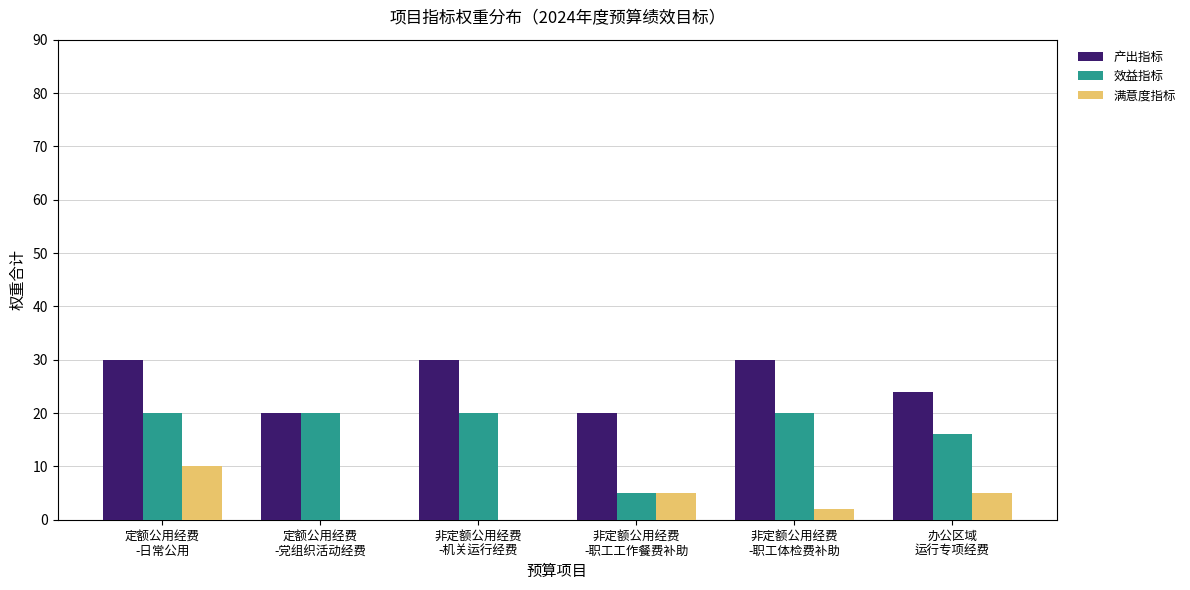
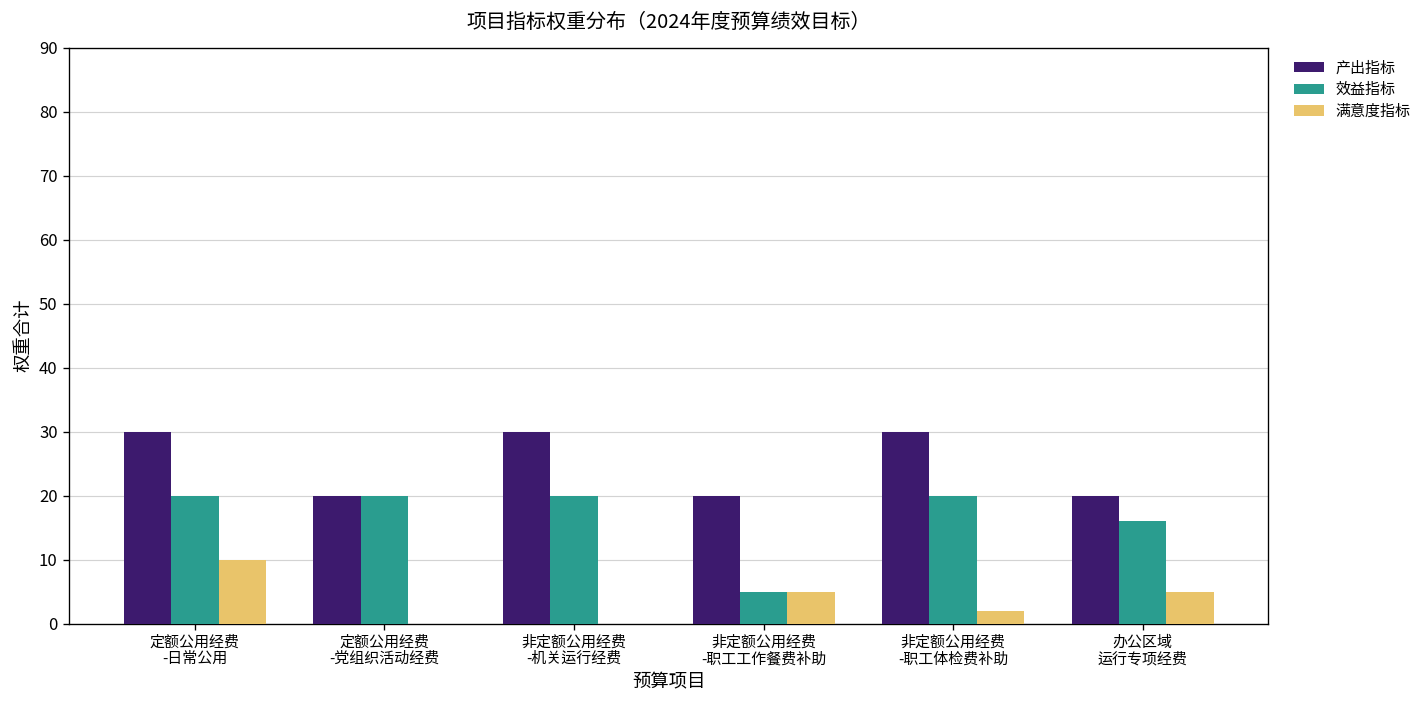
产出指标, 办公区域 运行专项经费: 24 -> 20
